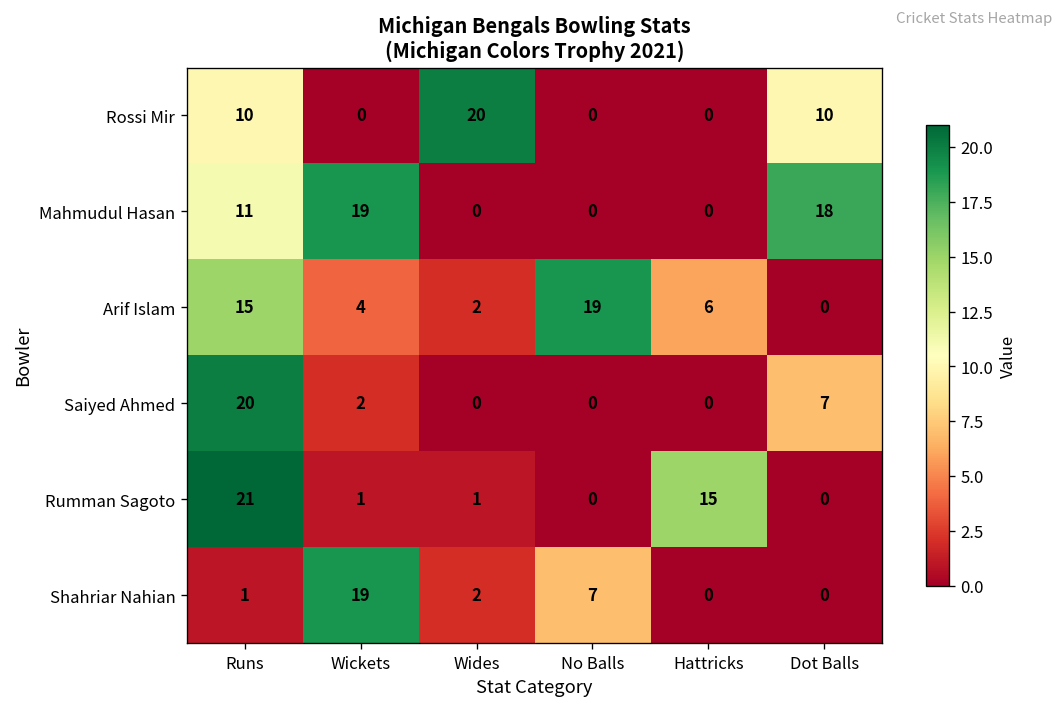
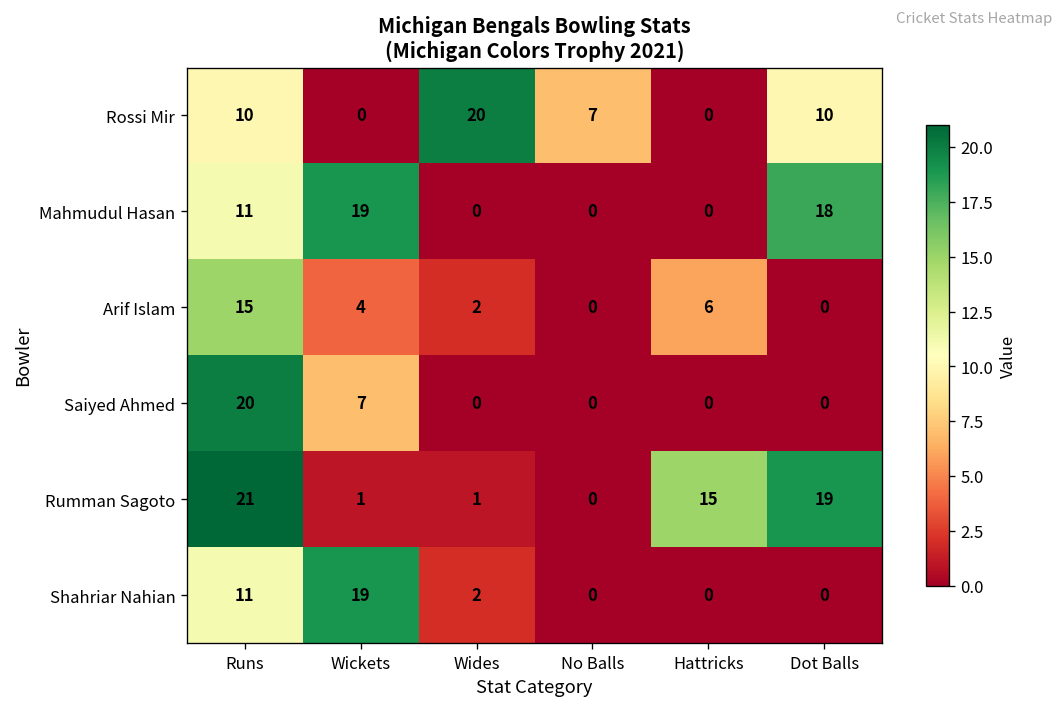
Rossi Mir, No Balls: 0 -> 7
Arif Islam, No Balls: 19 -> 0
Saiyed Ahmed, Wickets: 2 -> 7
Saiyed Ahmed, Dot Balls: 7 -> 0
Rumman Sagoto, Dot Balls: 0 -> 19
Shahriar Nahian, Runs: 1 -> 11
Shahriar Nahian, No Balls: 7 -> 0
